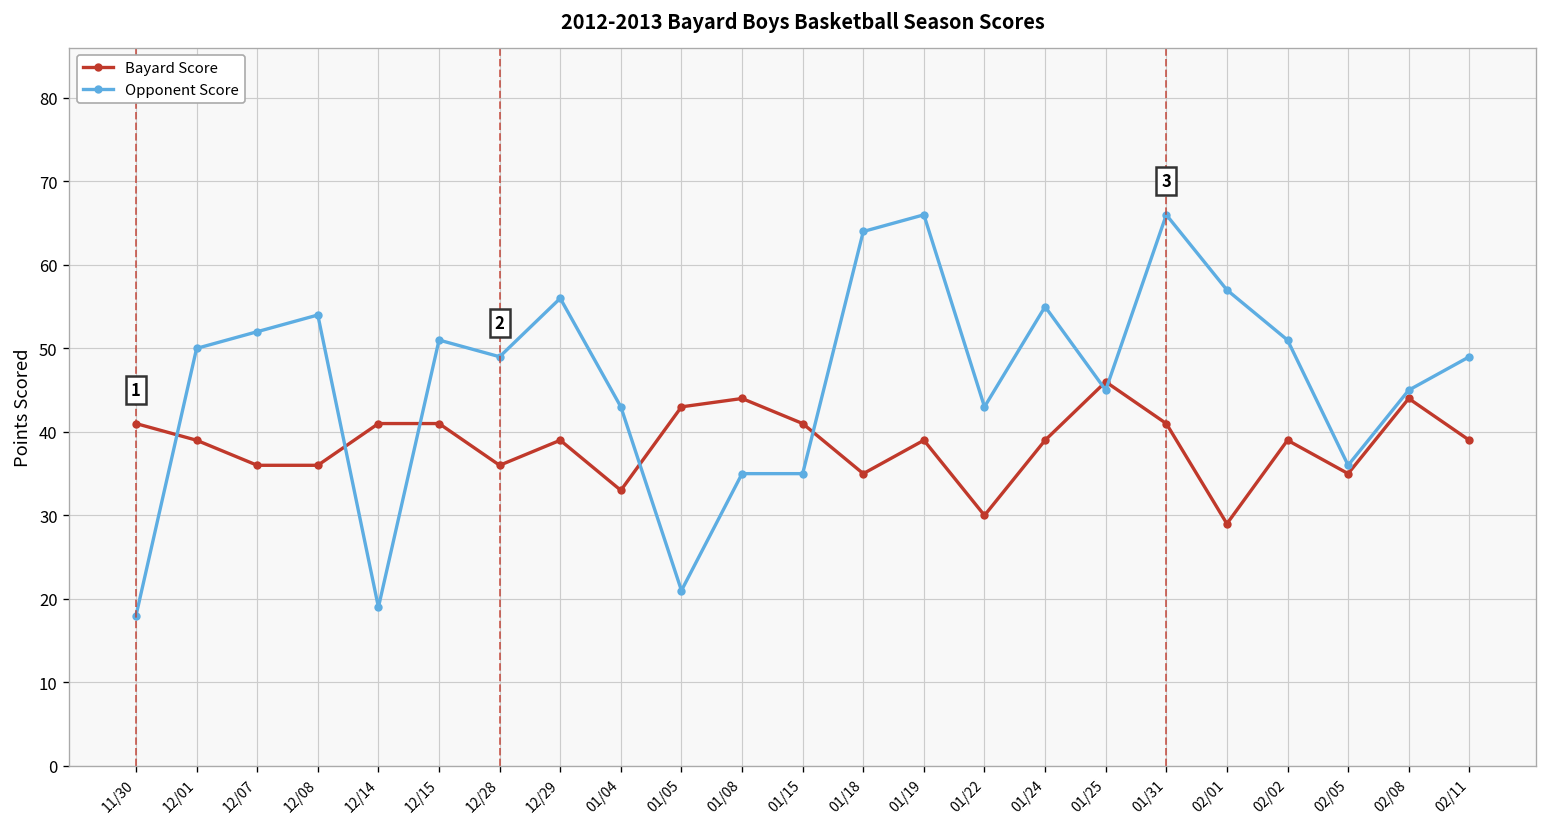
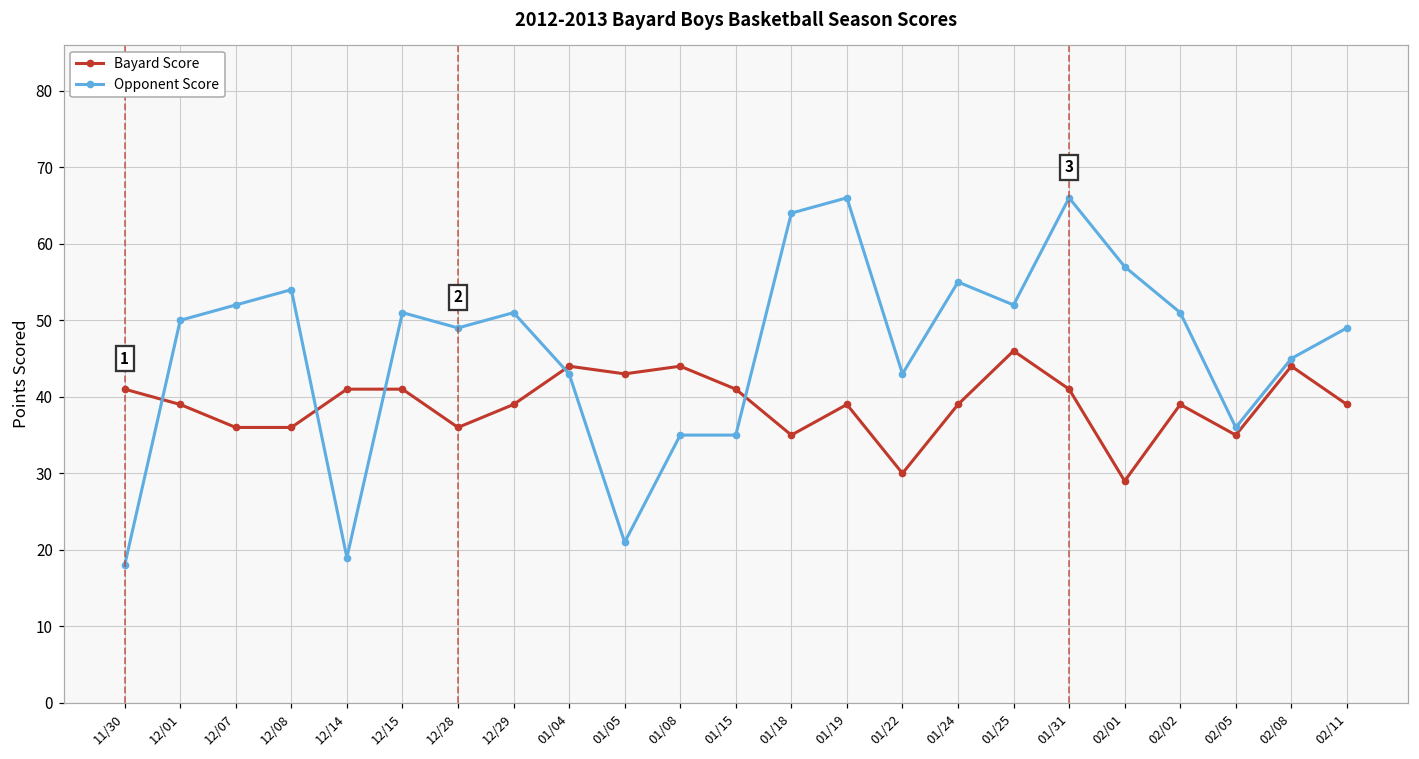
Opponent Score, 12/29: 56 -> 51
Bayard Score, 01/04: 33 -> 44
Opponent Score, 01/25: 45 -> 52
